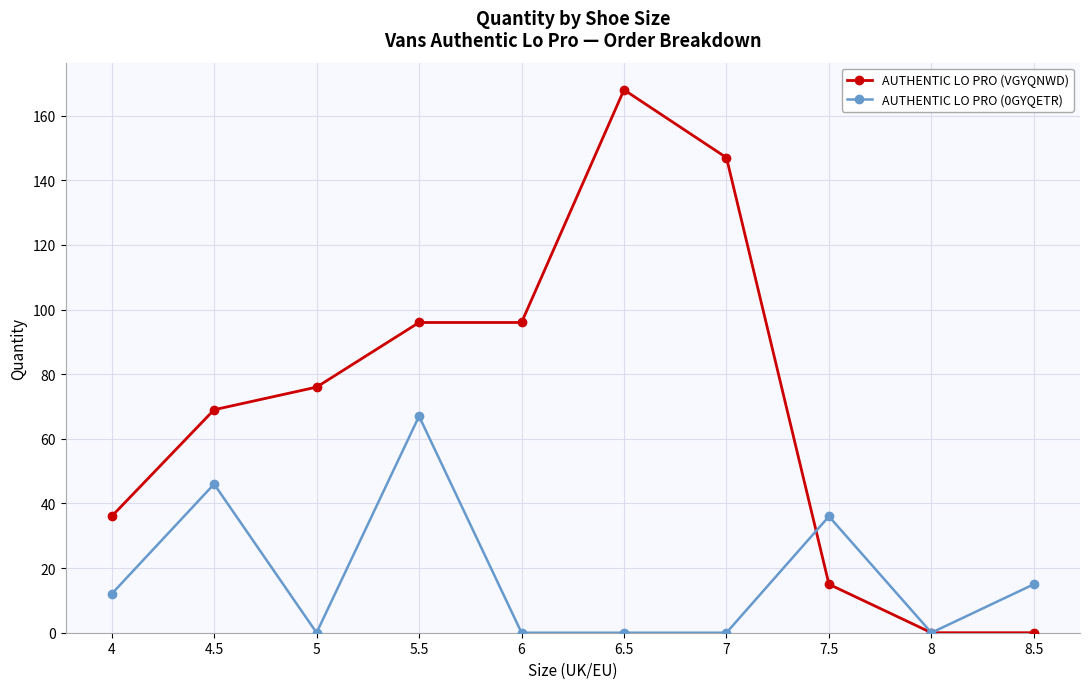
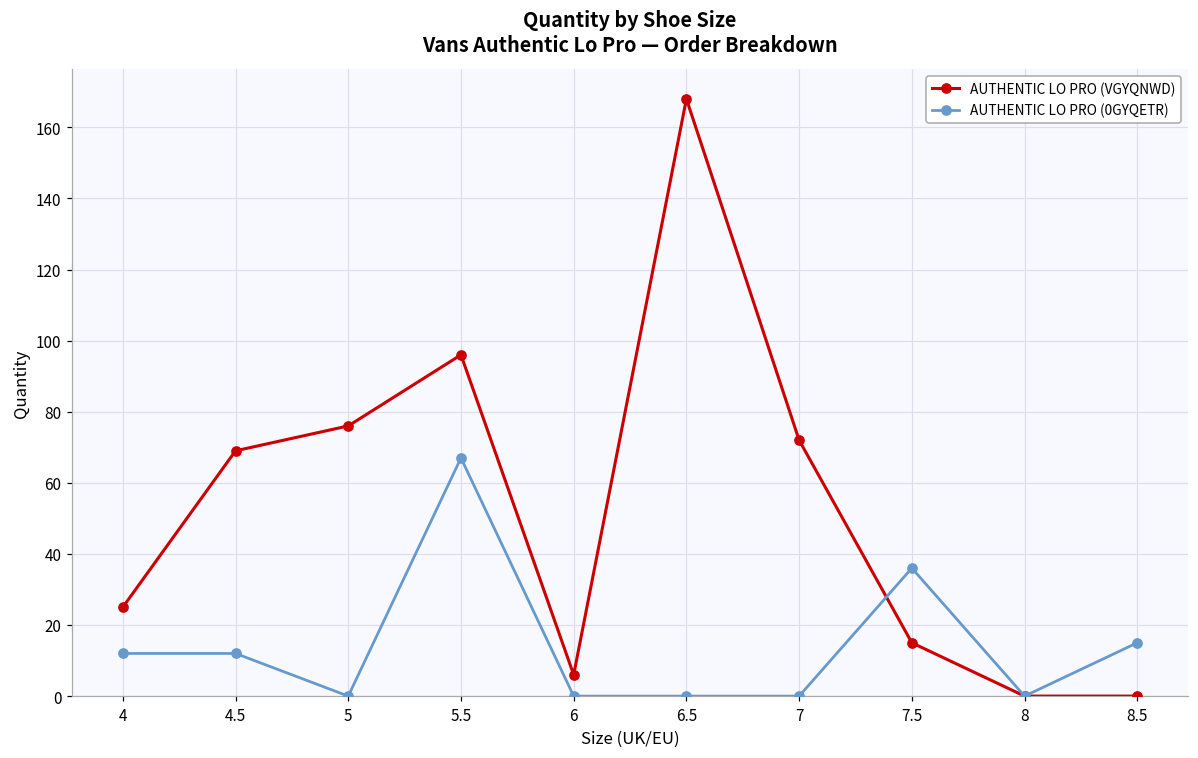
AUTHENTIC LO PRO (VGYQNWD), 4: 36 -> 25
AUTHENTIC LO PRO (0GYQETR), 4.5: 46 -> 12
AUTHENTIC LO PRO (VGYQNWD), 6: 96 -> 6
AUTHENTIC LO PRO (VGYQNWD), 7: 147 -> 72
